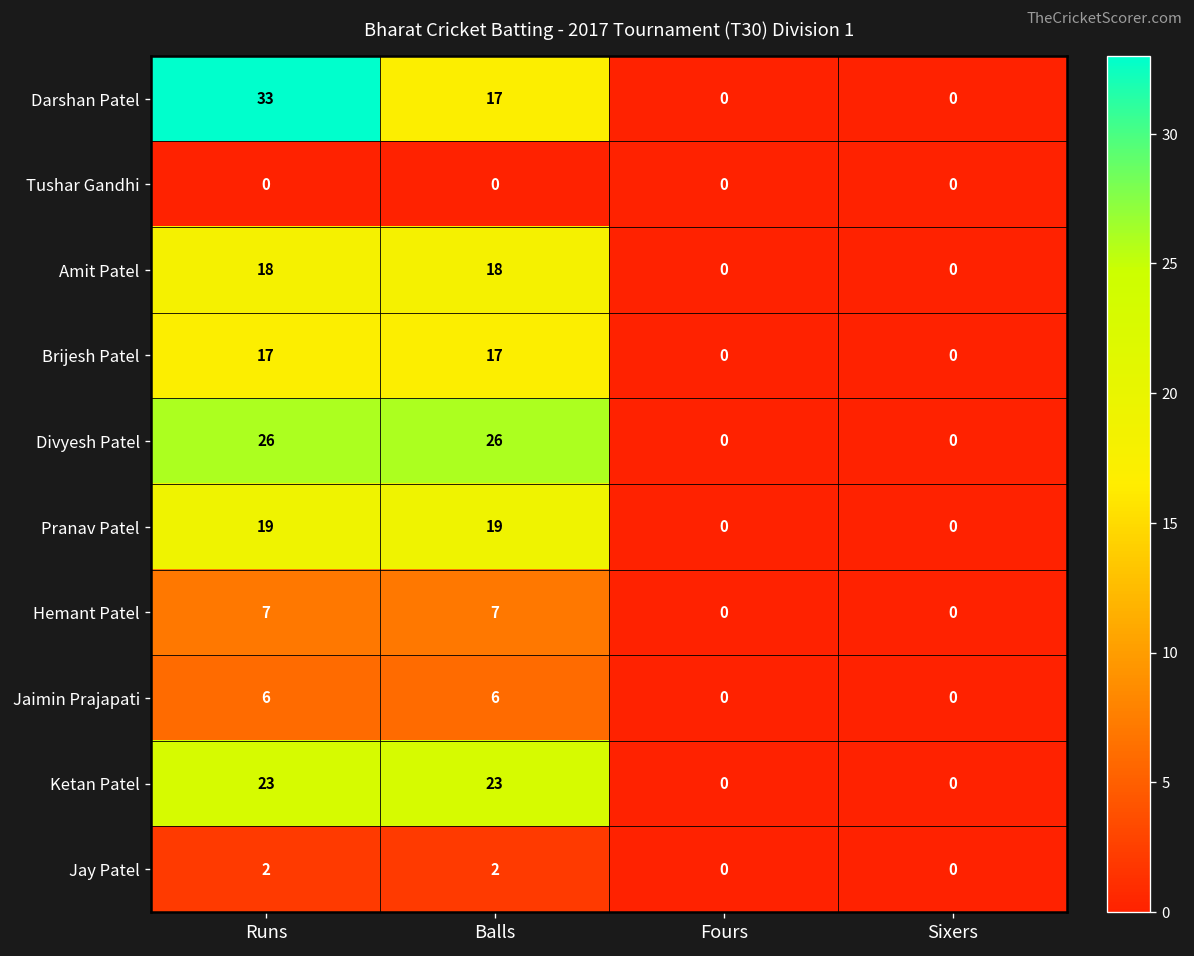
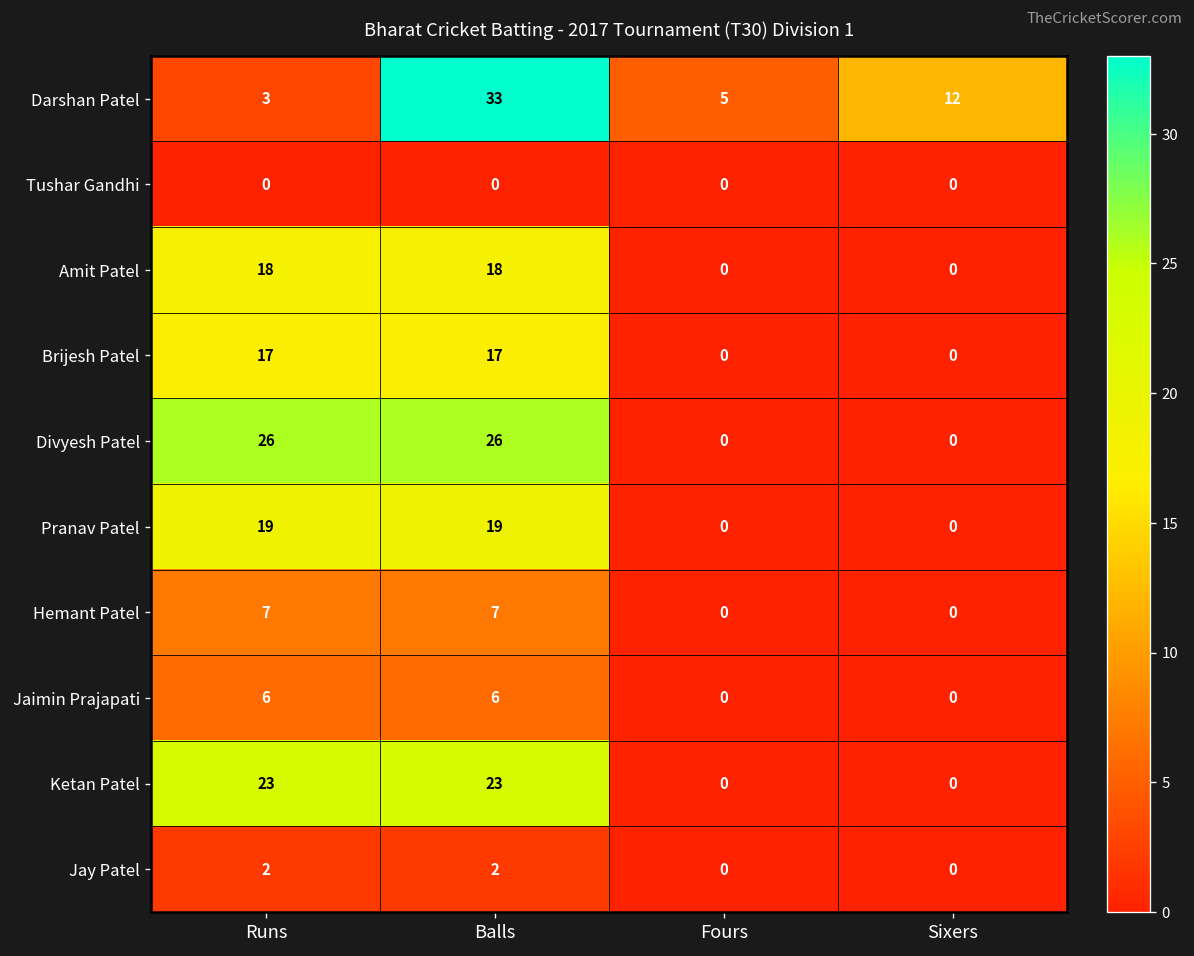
Darshan Patel, Runs: 33 -> 3
Darshan Patel, Balls: 17 -> 33
Darshan Patel, Fours: 0 -> 5
Darshan Patel, Sixers: 0 -> 12
